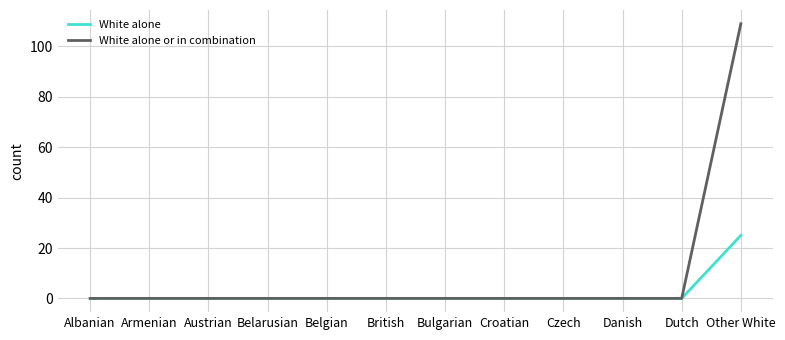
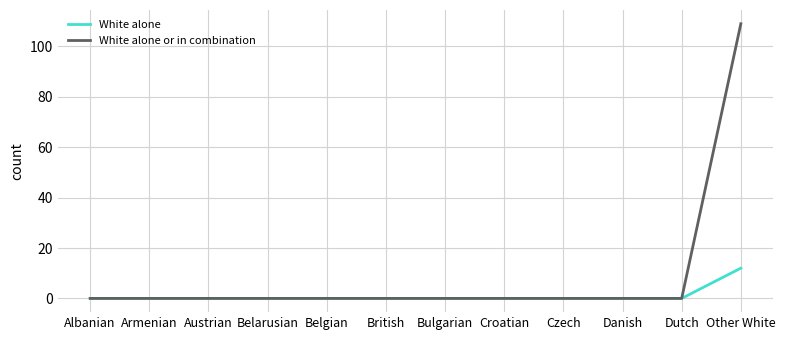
White alone, Other White: 25 -> 12
